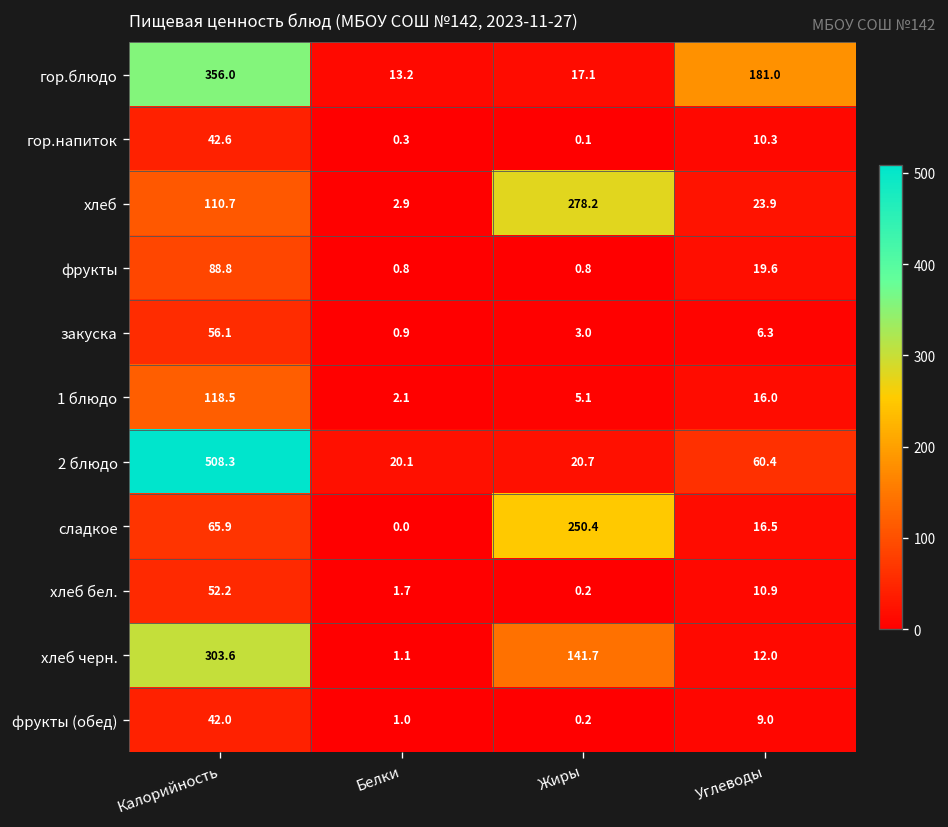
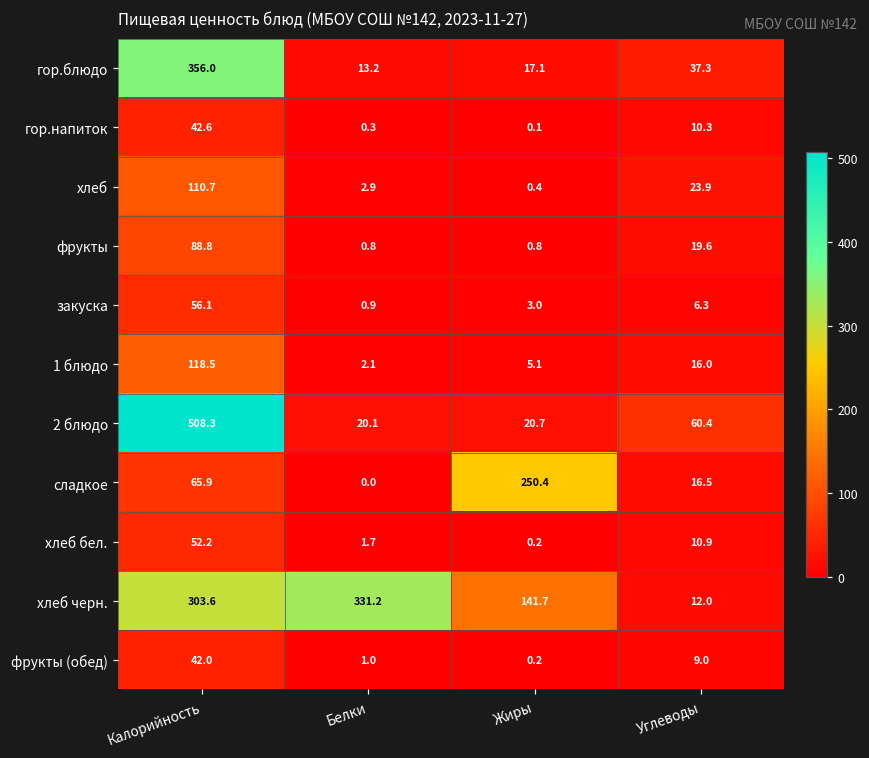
гор.блюдо, Углеводы: 181.0 -> 37.3
хлеб, Жиры: 278.2 -> 0.4
хлеб черн., Белки: 1.1 -> 331.2
